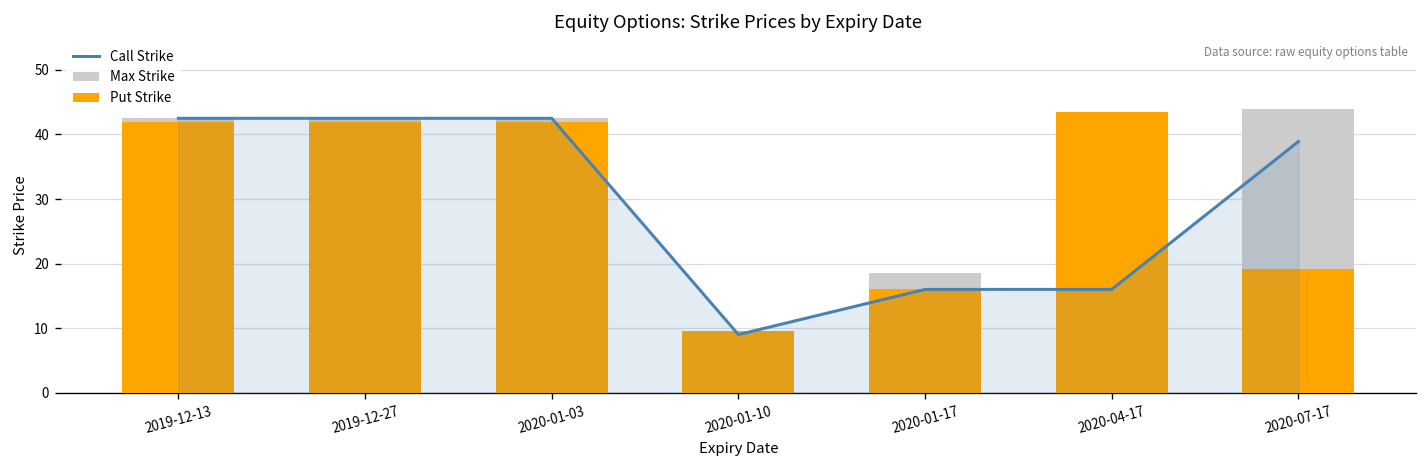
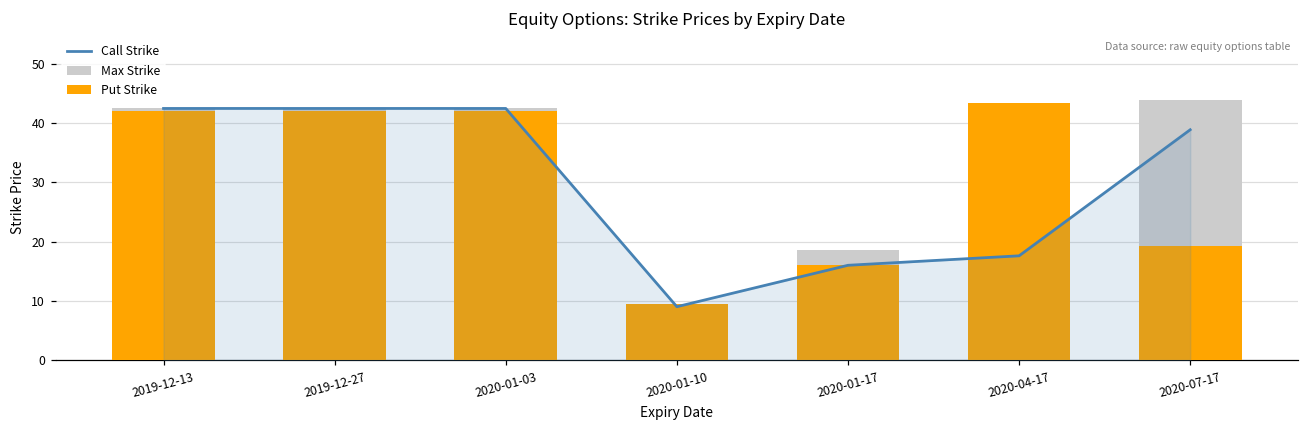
Call Strike, 2020-04-17: 16 -> 18
